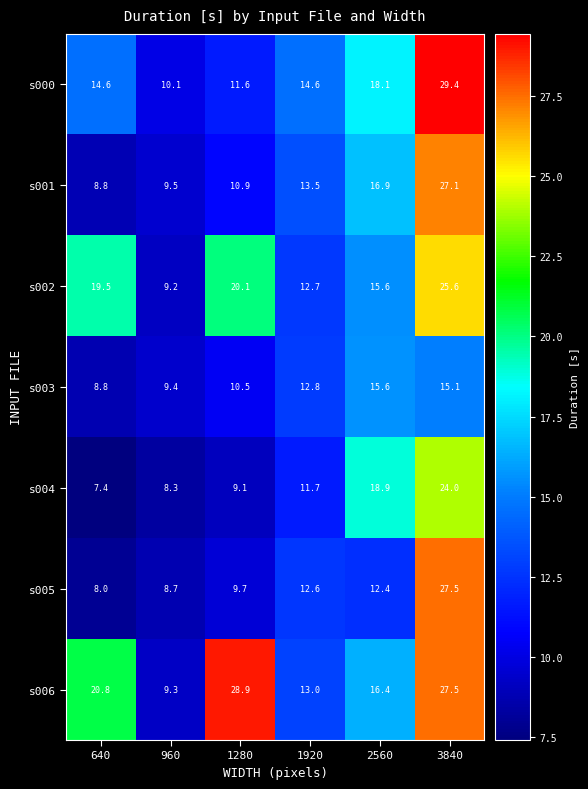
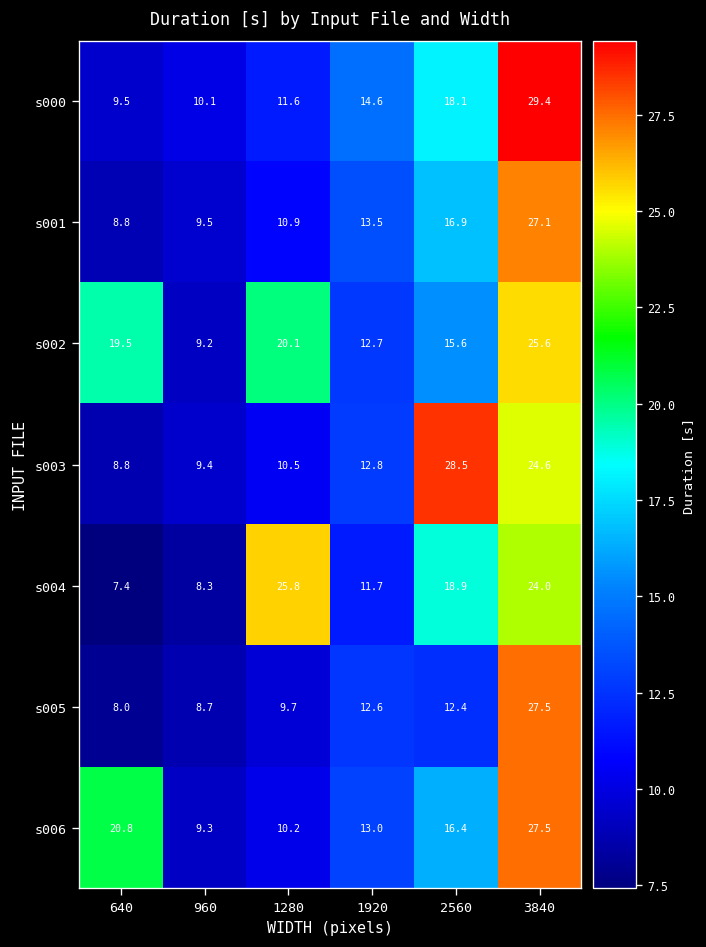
s000, 640: 14.6 -> 9.5
s003, 2560: 15.6 -> 28.5
s003, 3840: 15.1 -> 24.6
s004, 1280: 9.1 -> 25.8
s006, 1280: 28.9 -> 10.2
